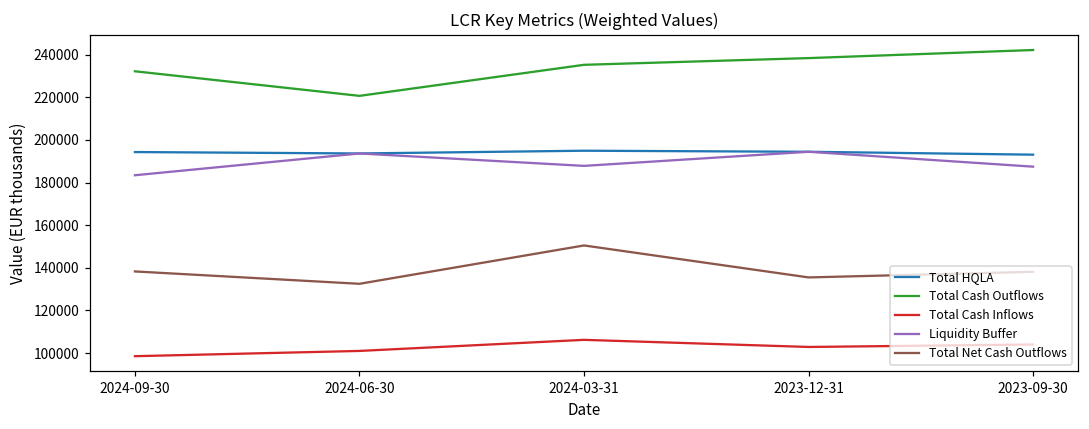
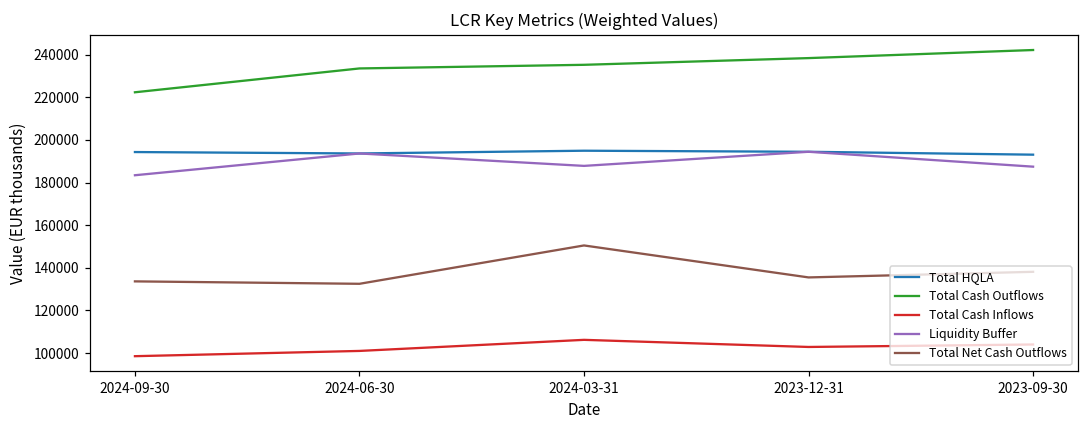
Total Cash Outflows, 2024-09-30: 232000 -> 222000
Total Net Cash Outflows, 2024-09-30: 138000 -> 134000
Total Cash Outflows, 2024-06-30: 221000 -> 234000
